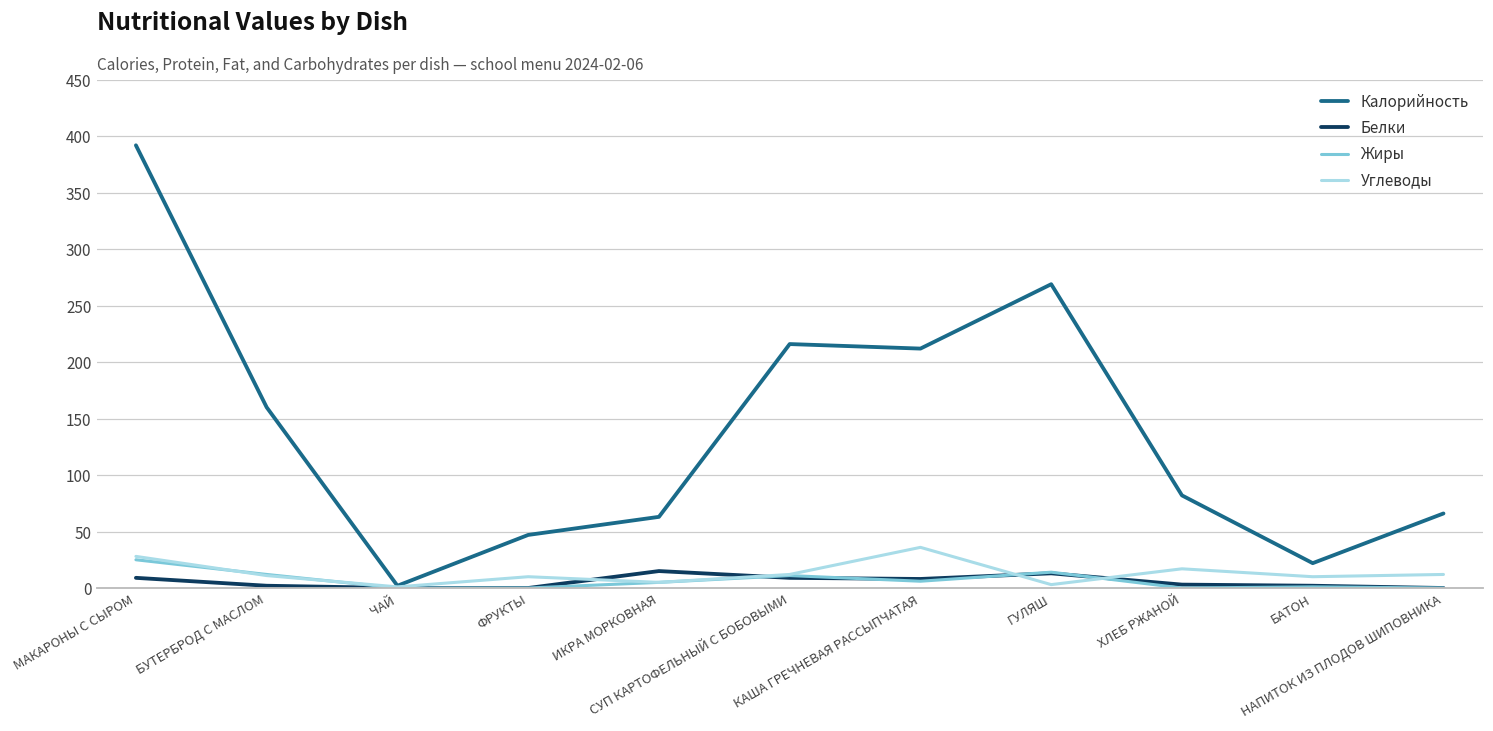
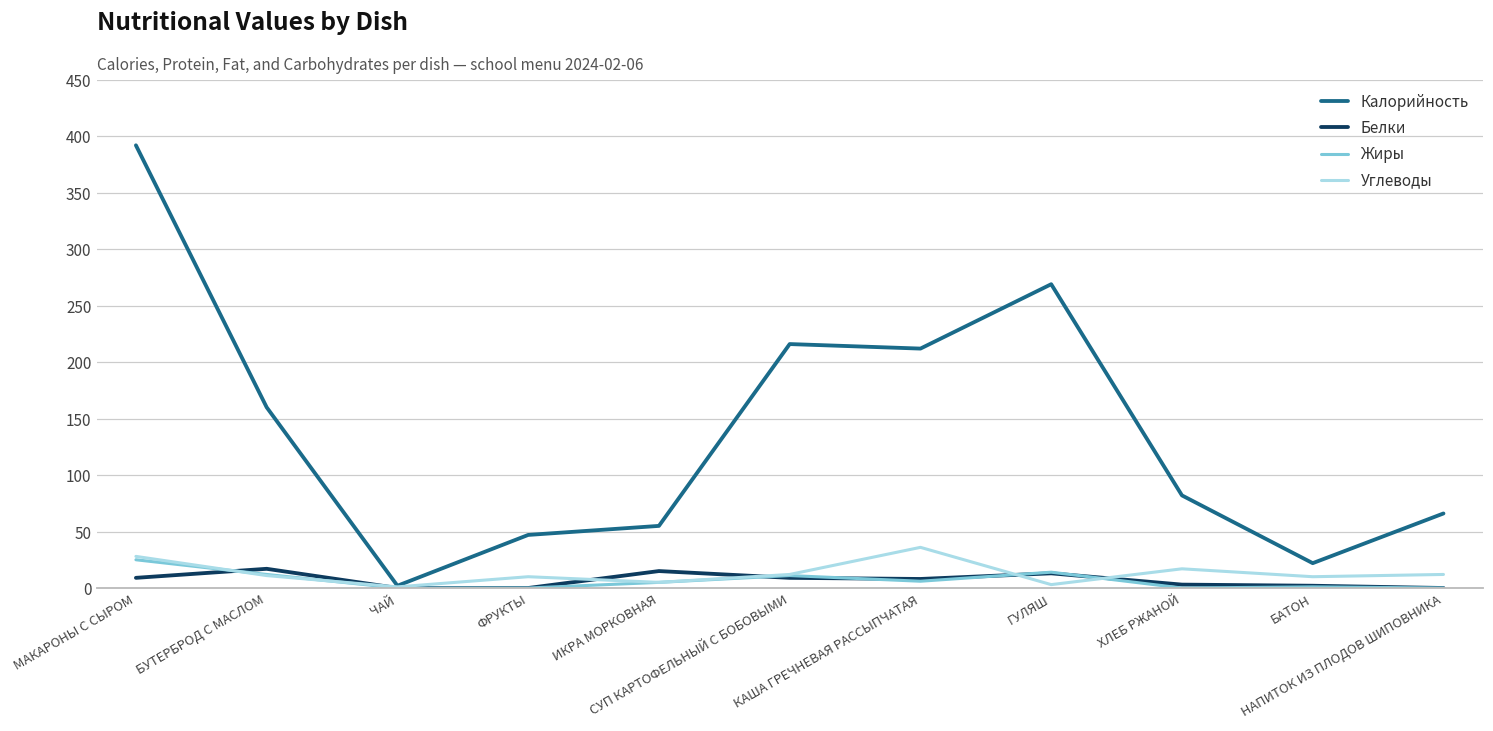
Белки, БУТЕРБРОД С МАСЛОМ: 2 -> 17
Калорийность, ИКРА МОРКОВНАЯ: 63 -> 55
